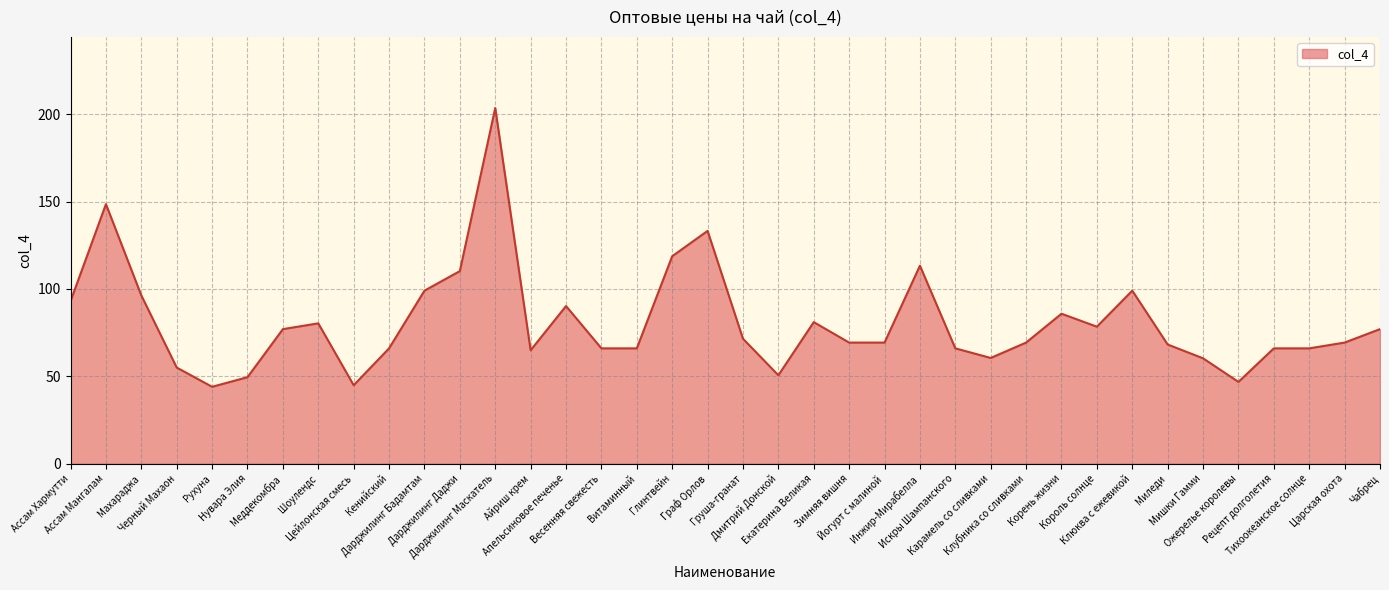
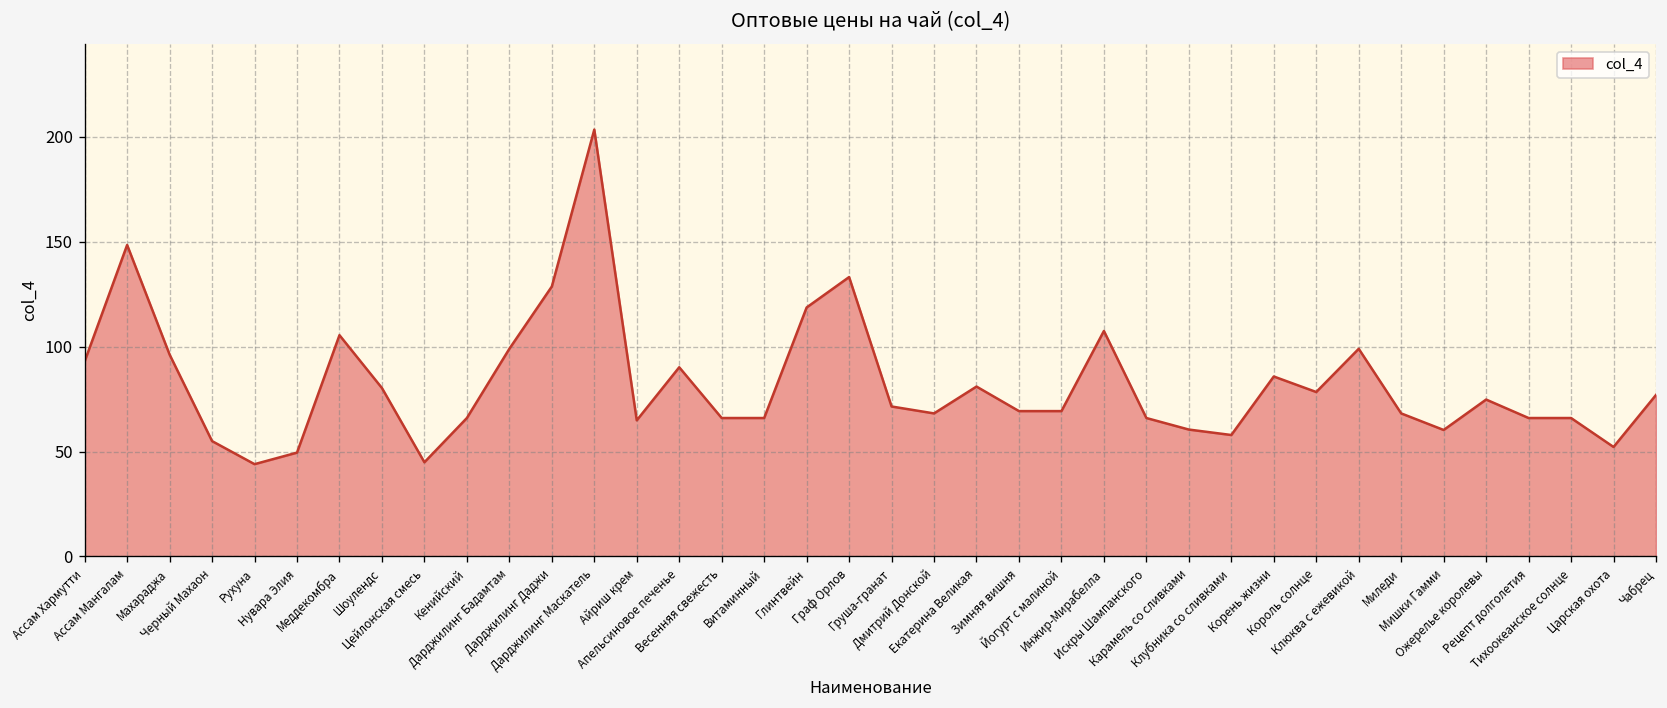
Меддекомбра: 77 -> 106
Дарджилинг Даджи: 110 -> 129
Дмитрий Донской: 51 -> 68
Инжир-Мирабелла: 113 -> 108
Клубника со сливками: 69 -> 58
Ожерелье королевы: 47 -> 75
Царская охота: 69 -> 52
